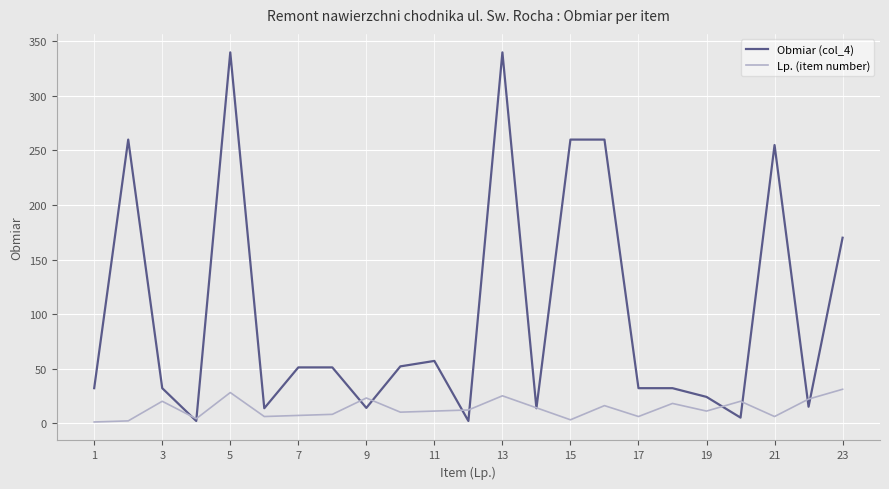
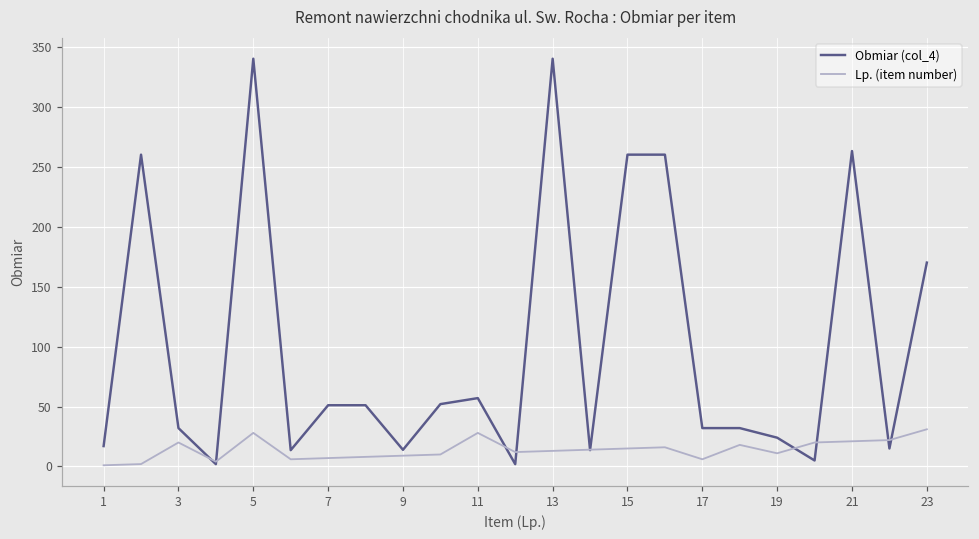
Obmiar (col_4), 1: 32 -> 17
Lp. (item number), 9: 23 -> 9
Lp. (item number), 11: 11 -> 28
Lp. (item number), 13: 25 -> 13
Lp. (item number), 15: 3 -> 15
Obmiar (col_4), 21: 255 -> 263
Lp. (item number), 21: 6 -> 21
